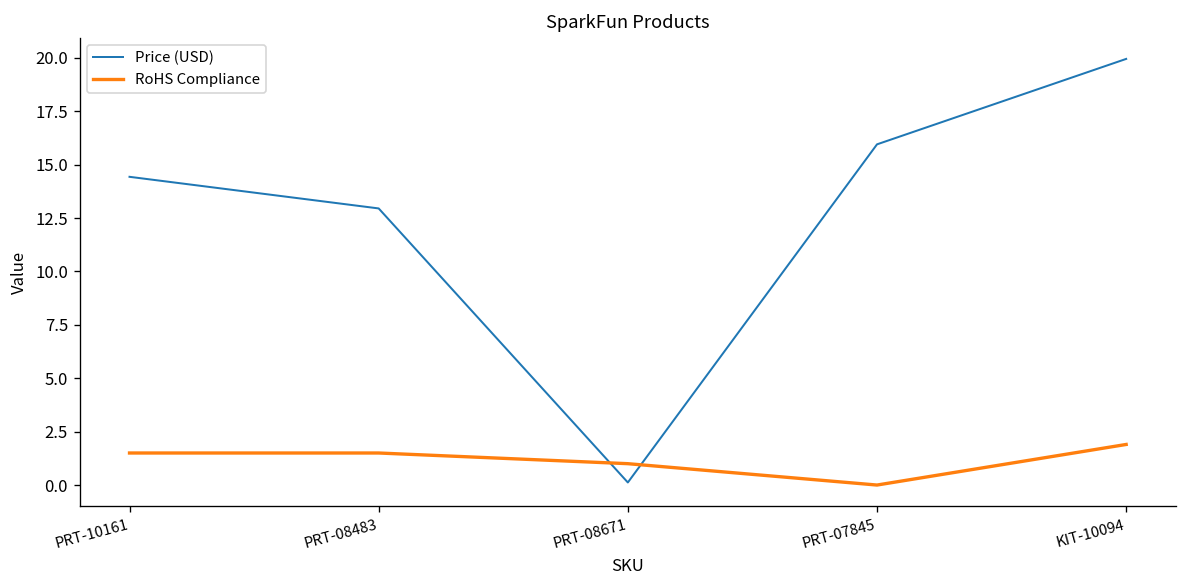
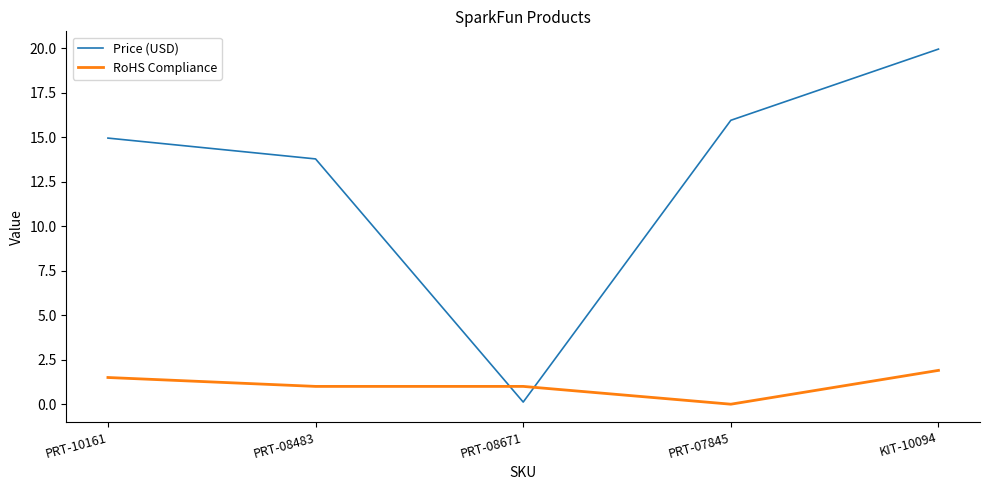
Price (USD), PRT-10161: 14.4 -> 15.0
Price (USD), PRT-08483: 13.0 -> 13.8
RoHS Compliance, PRT-08483: 1.5 -> 1.0
